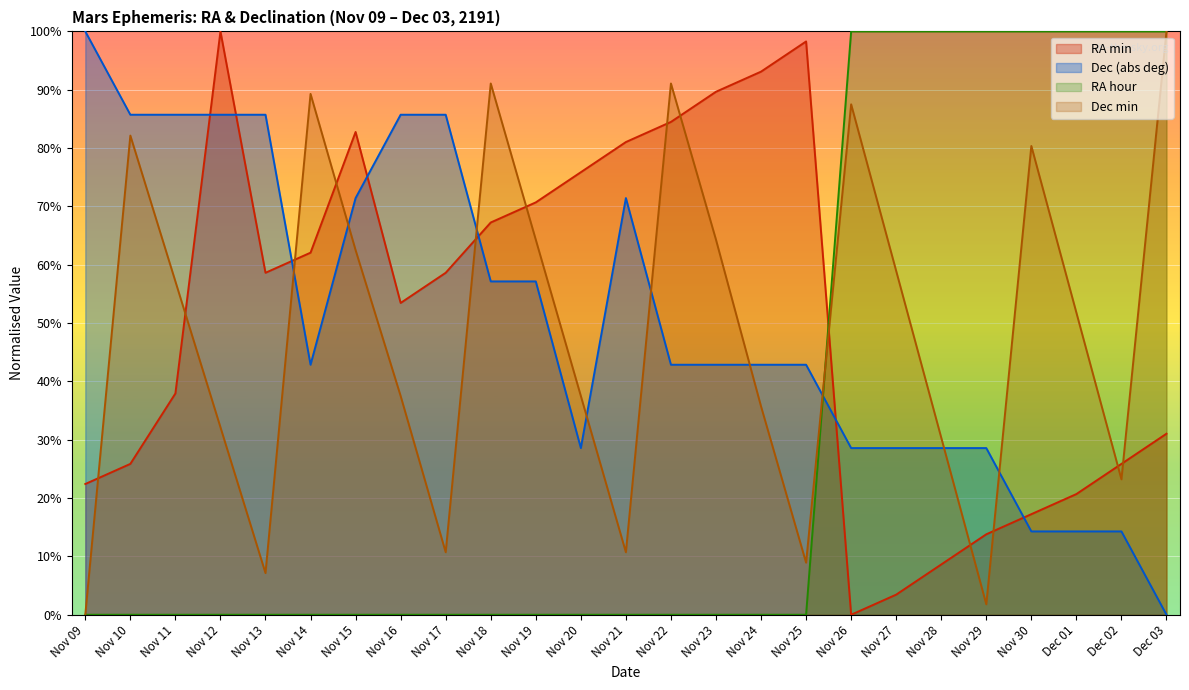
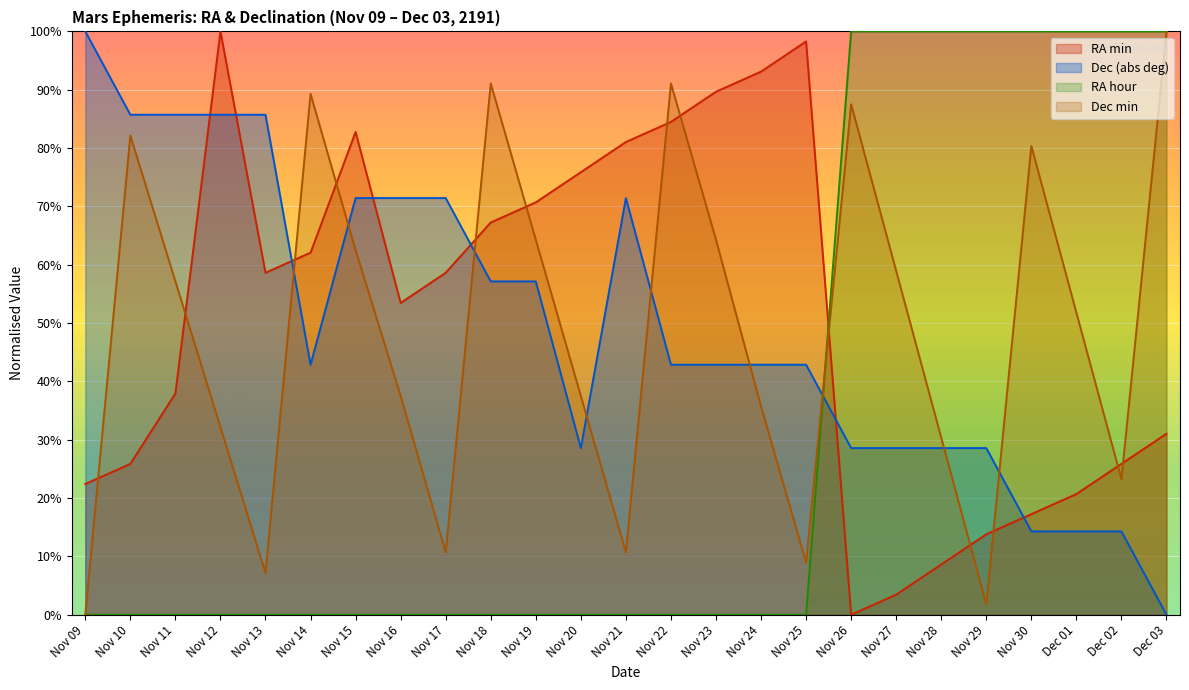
Dec (abs deg), Nov 16: 86% -> 71%
Dec (abs deg), Nov 17: 86% -> 71%
